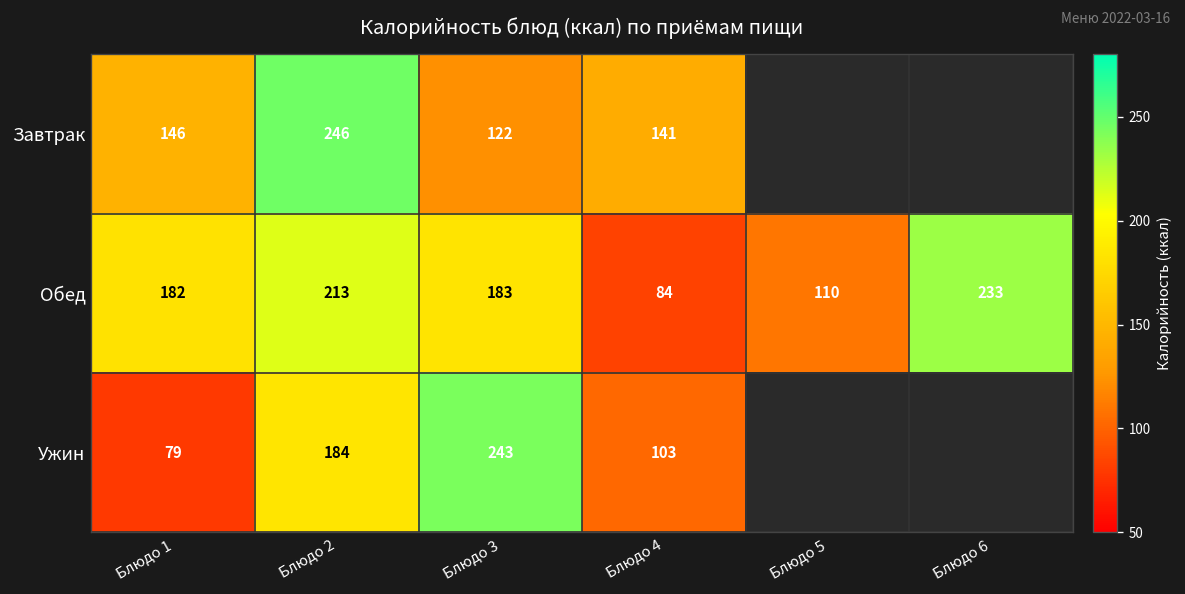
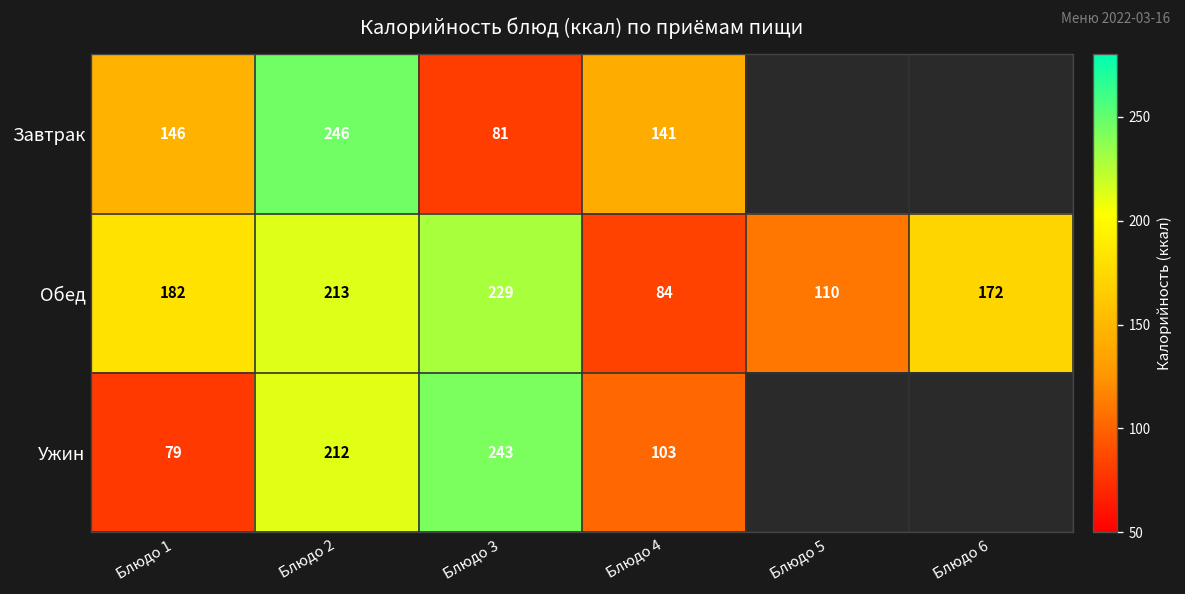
Завтрак, Блюдо 3: 122 -> 81
Обед, Блюдо 3: 183 -> 229
Обед, Блюдо 6: 233 -> 172
Ужин, Блюдо 2: 184 -> 212
